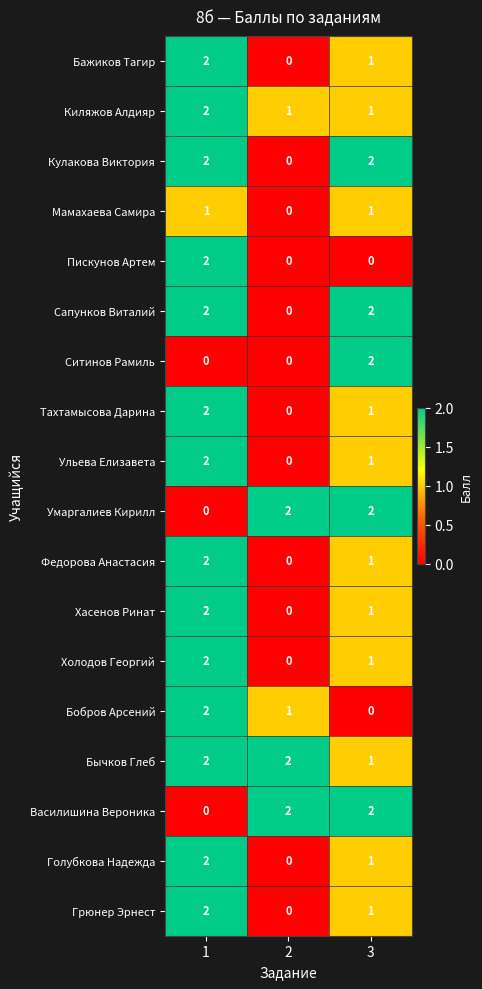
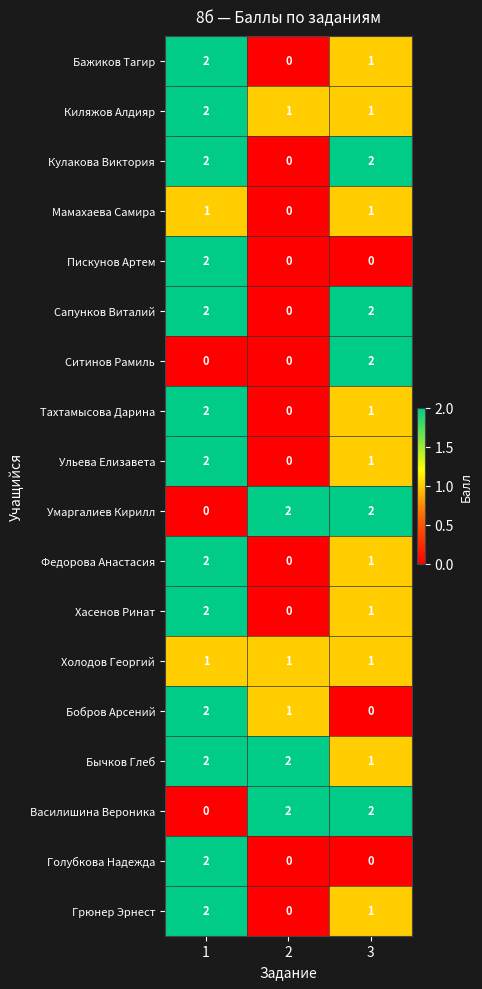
Холодов Георгий, 1: 2 -> 1
Холодов Георгий, 2: 0 -> 1
Голубкова Надежда, 3: 1 -> 0
